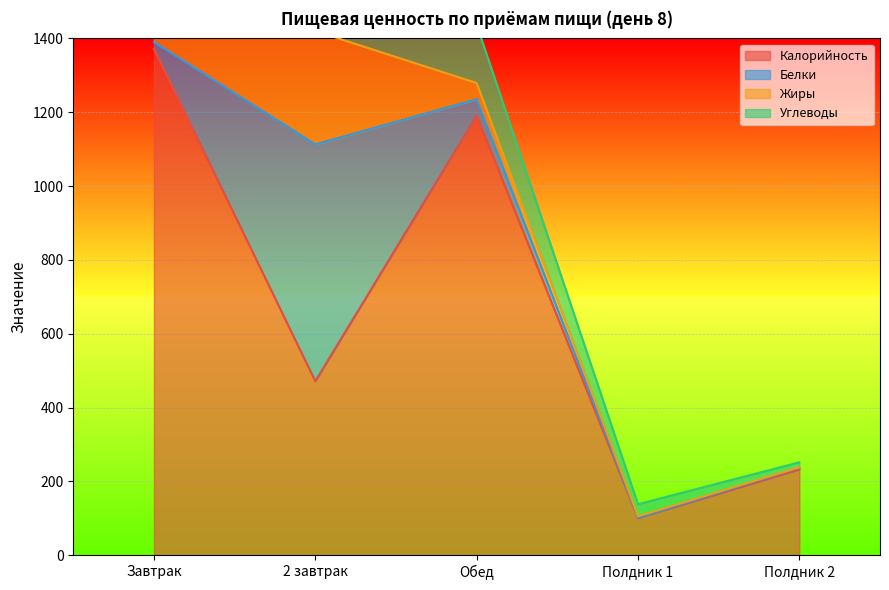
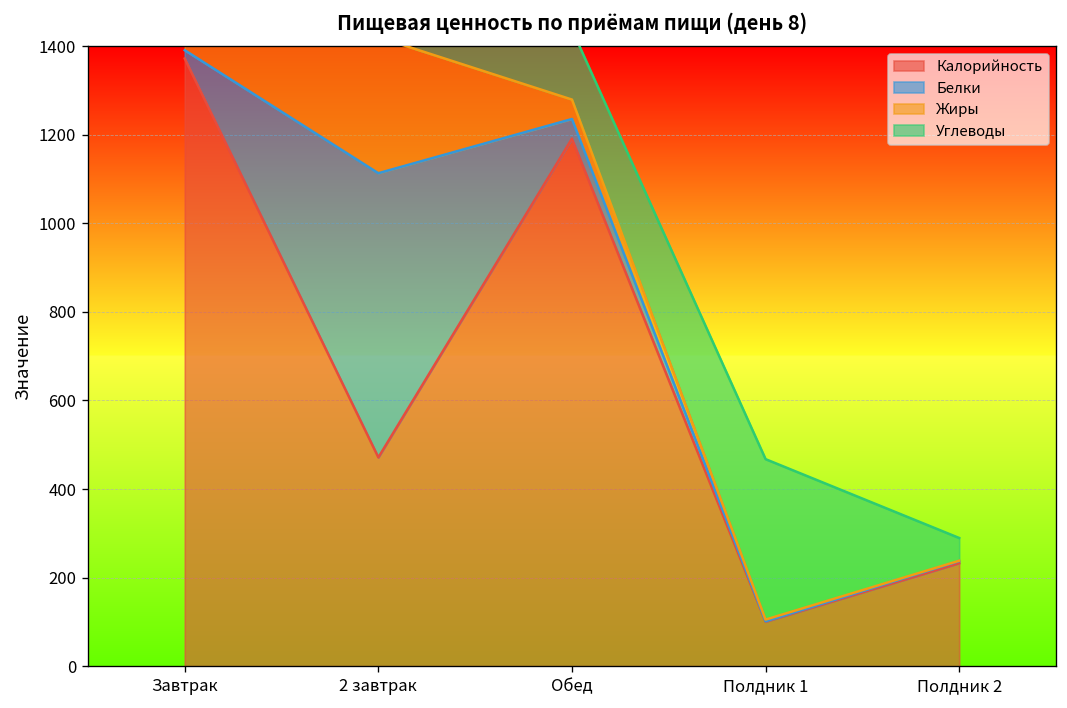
Углеводы, Полдник 1: 30 -> 360
Углеводы, Полдник 2: 10 -> 50
